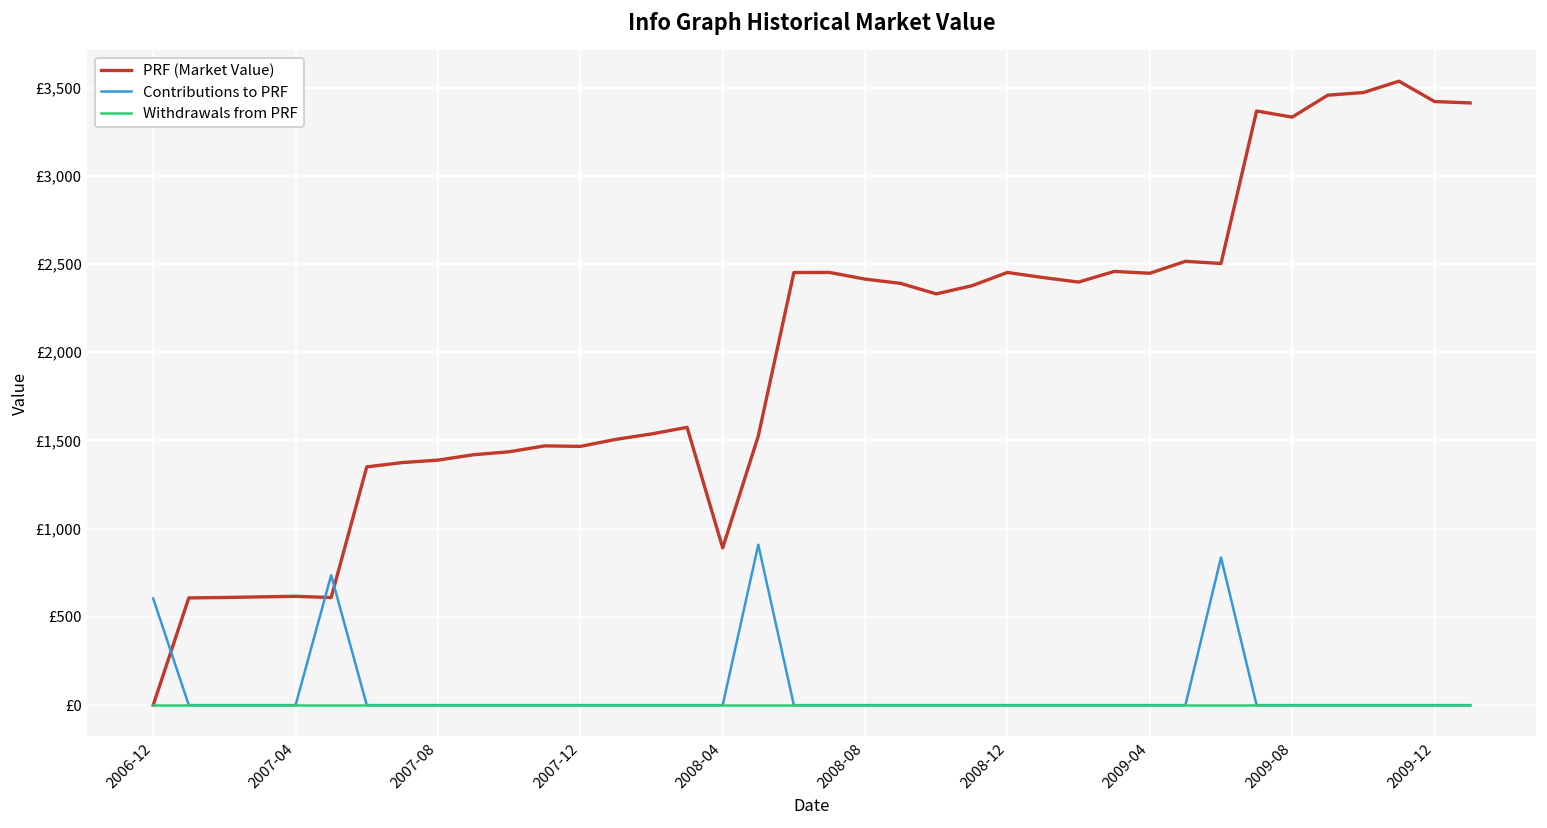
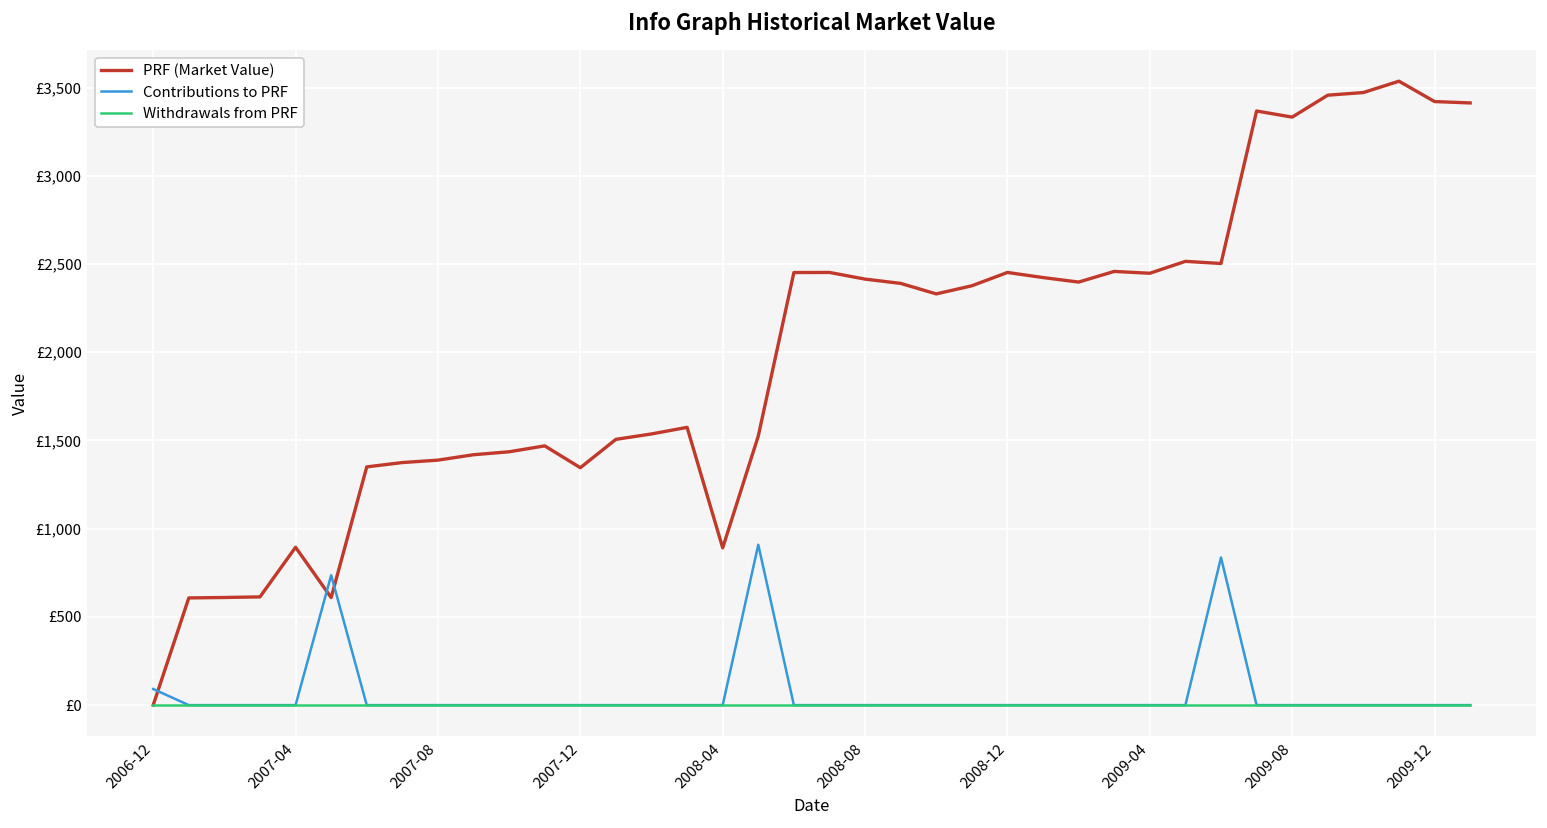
Contributions to PRF, 2006-12: £600 -> £90
PRF (Market Value), 2007-04: £620 -> £890
PRF (Market Value), 2007-12: £1,470 -> £1,350
